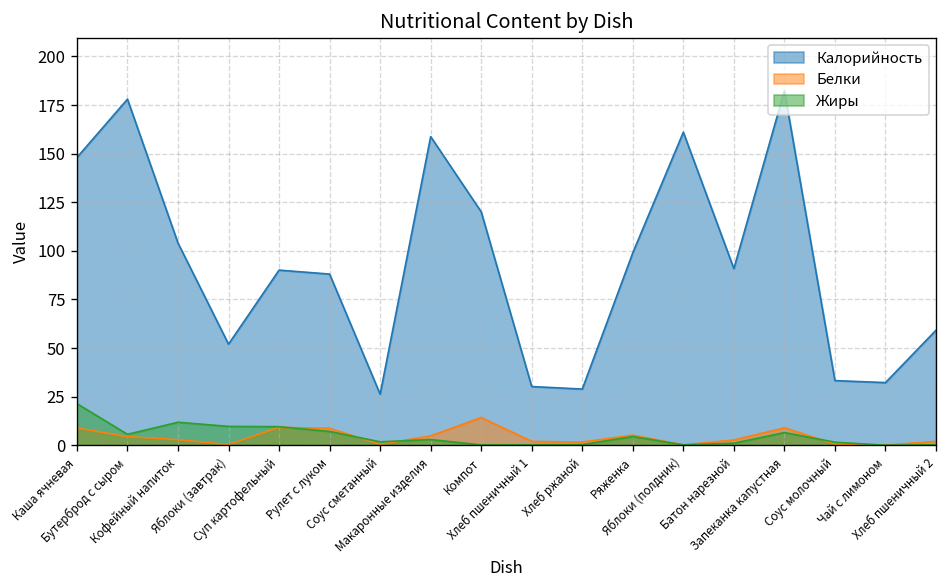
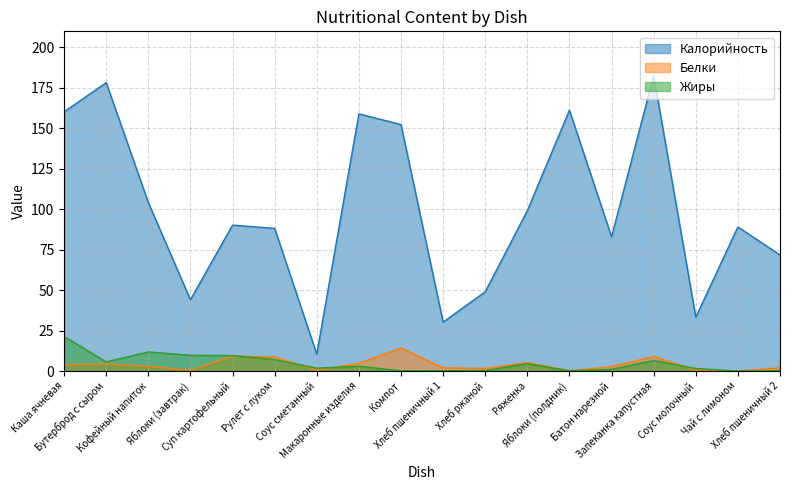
Калорийность, Каша ячневая: 148 -> 160
Белки, Каша ячневая: 9 -> 4
Калорийность, Яблоки (завтрак): 52 -> 44
Калорийность, Соус сметанный: 26 -> 10
Калорийность, Компот: 120 -> 152
Калорийность, Хлеб ржаной: 29 -> 49
Калорийность, Батон нарезной: 91 -> 83
Калорийность, Чай с лимоном: 32 -> 89
Калорийность, Хлеб пшеничный 2: 59 -> 72
